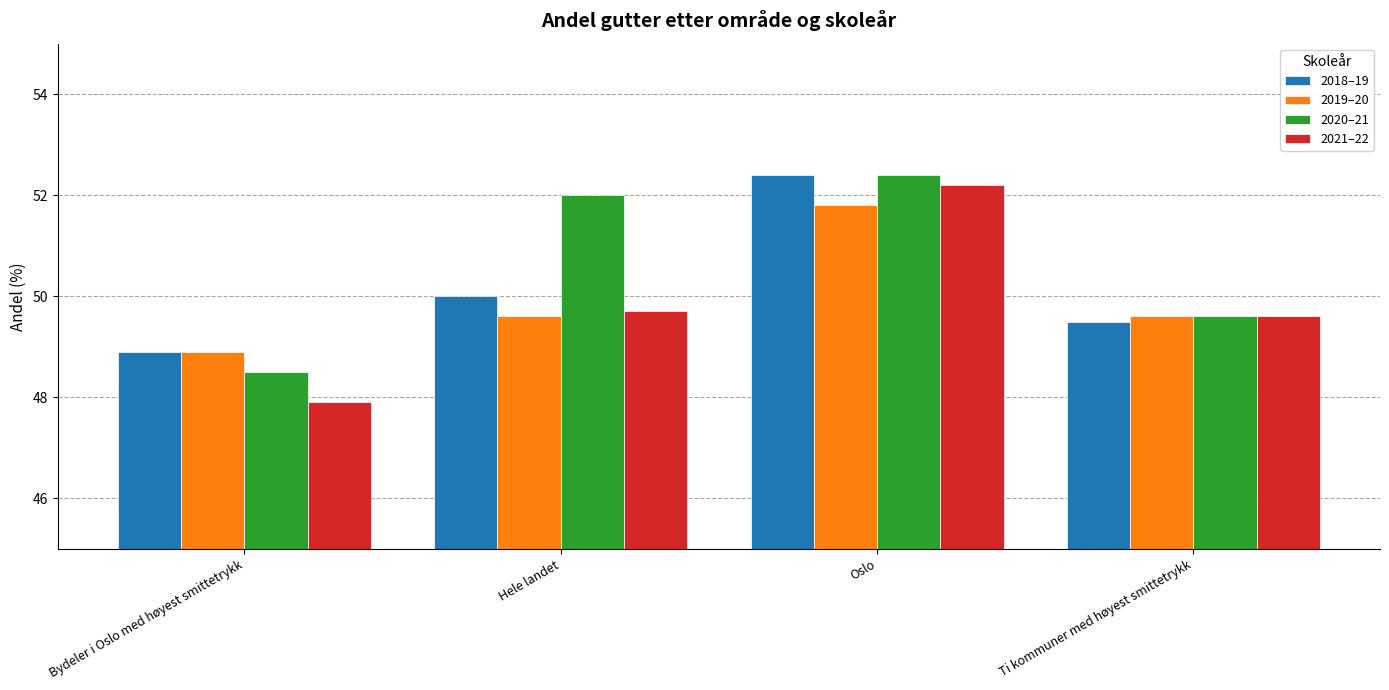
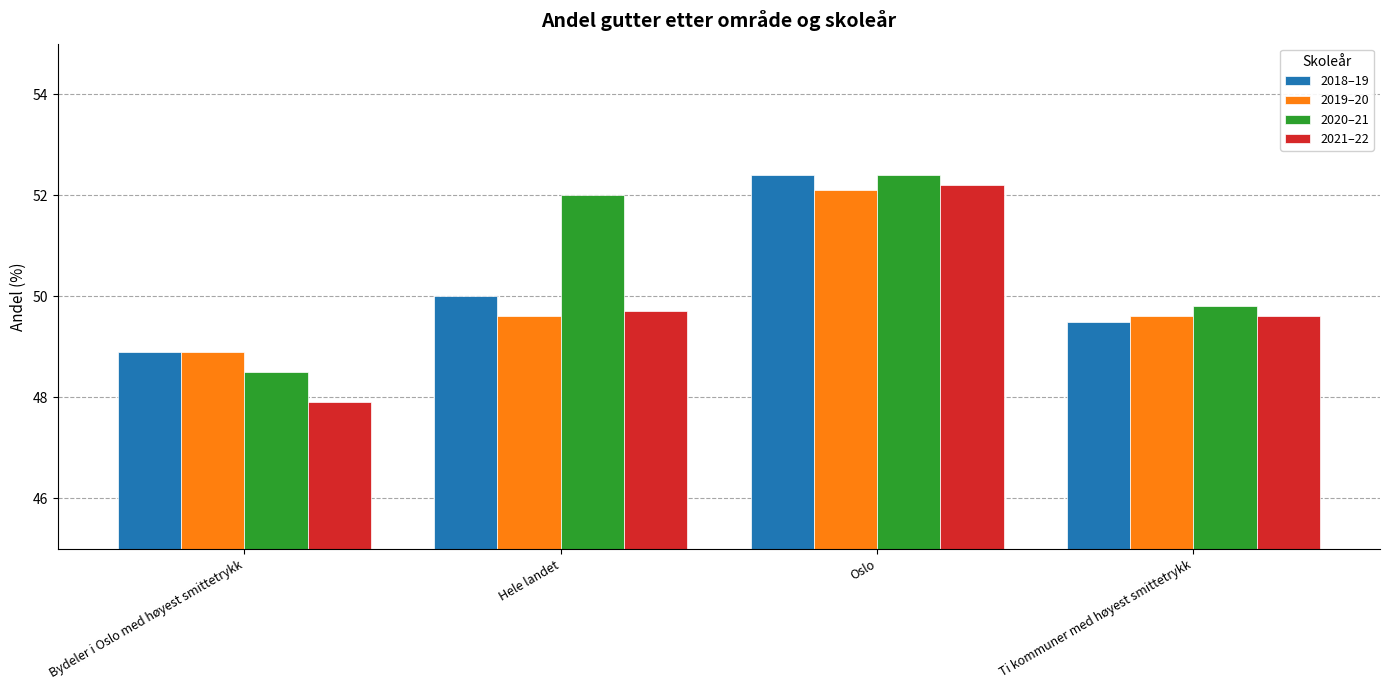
2019–20, Oslo: 51.8 -> 52.1
2020–21, Ti kommuner med høyest smittetrykk: 49.6 -> 49.8
